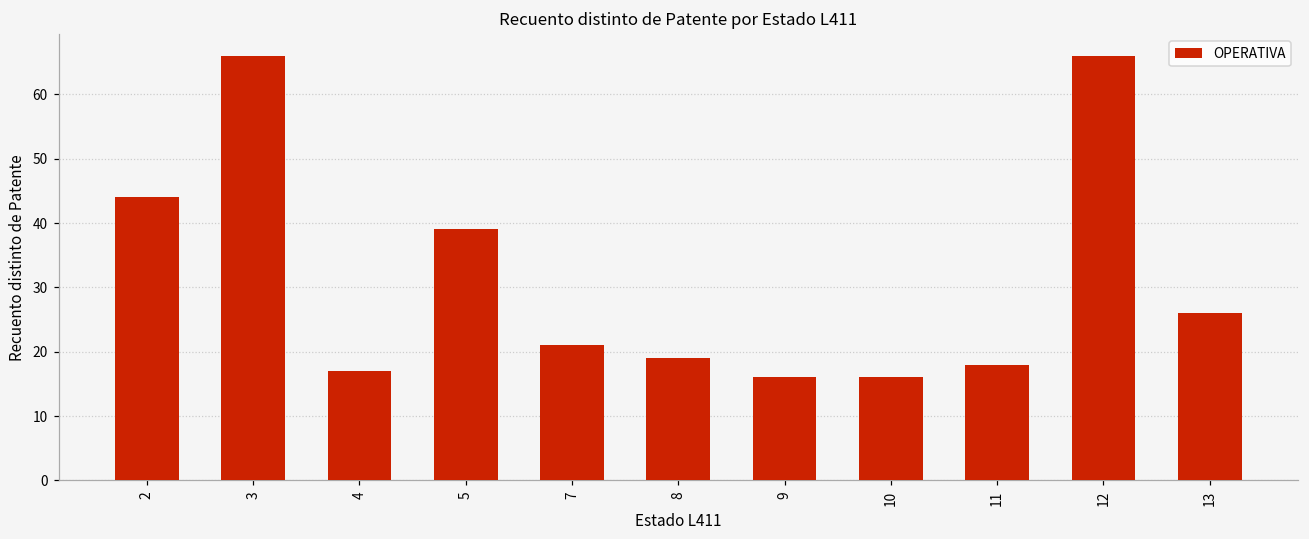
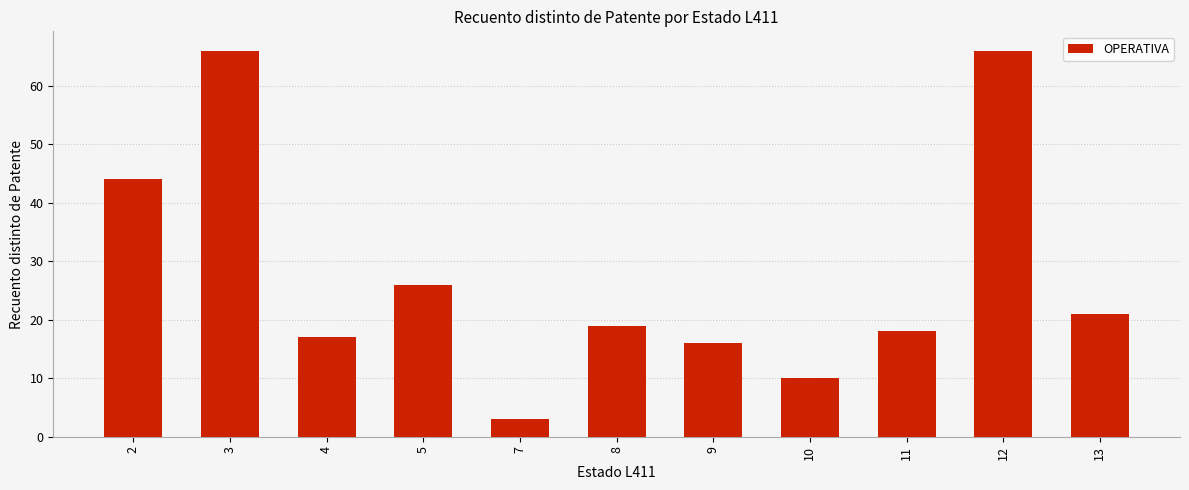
5: 39 -> 26
7: 21 -> 3
10: 16 -> 10
13: 26 -> 21
